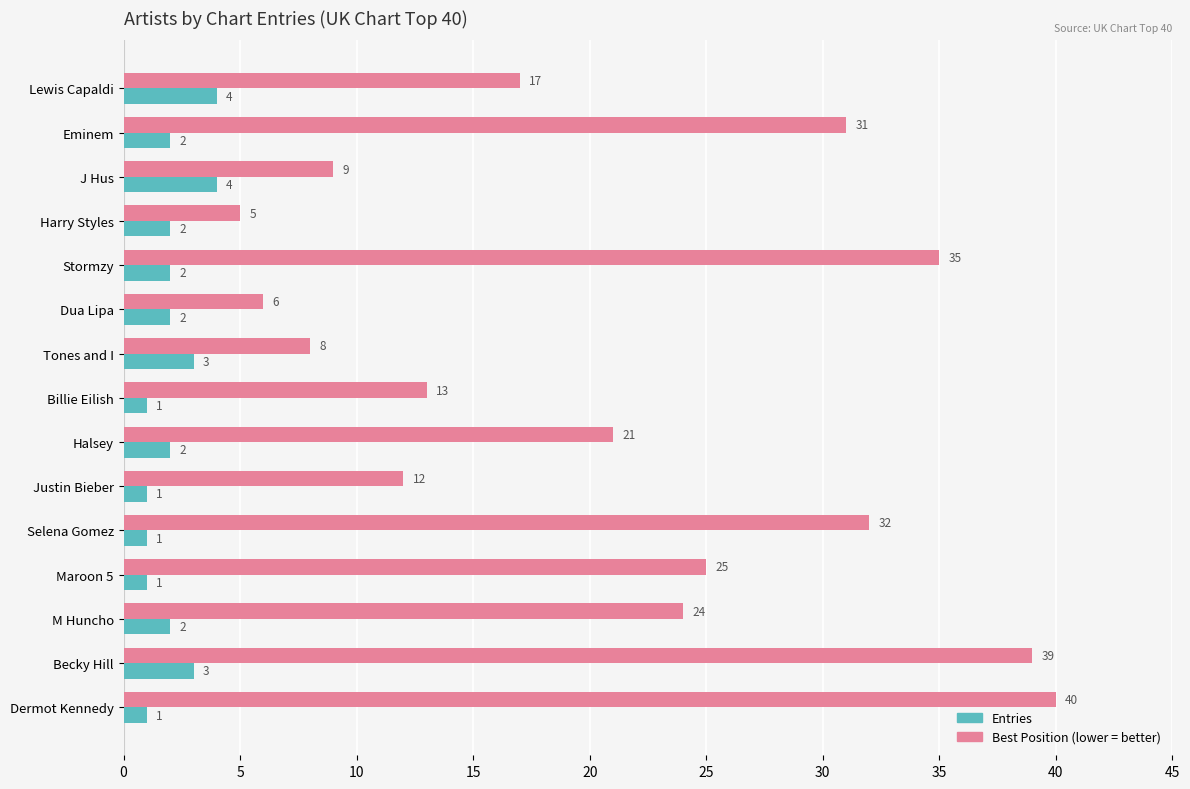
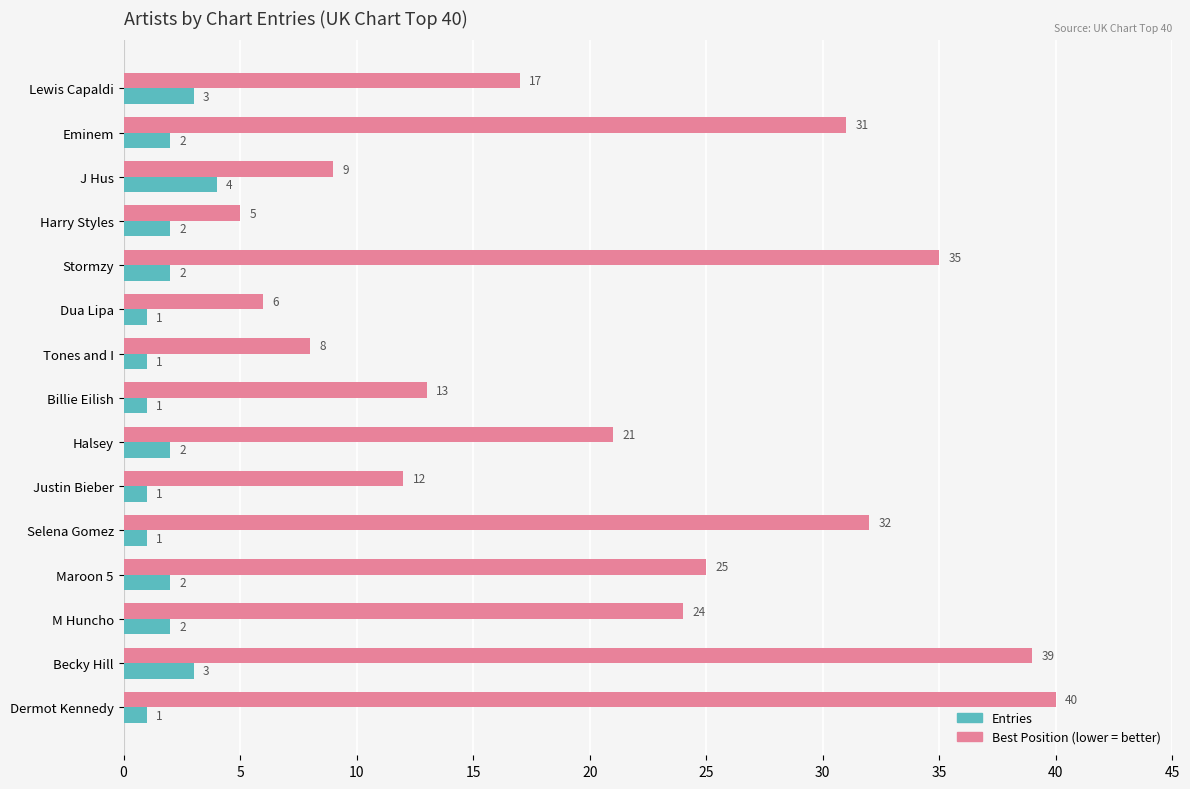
Entries, Lewis Capaldi: 4 -> 3
Entries, Dua Lipa: 2 -> 1
Entries, Tones and I: 3 -> 1
Entries, Maroon 5: 1 -> 2
